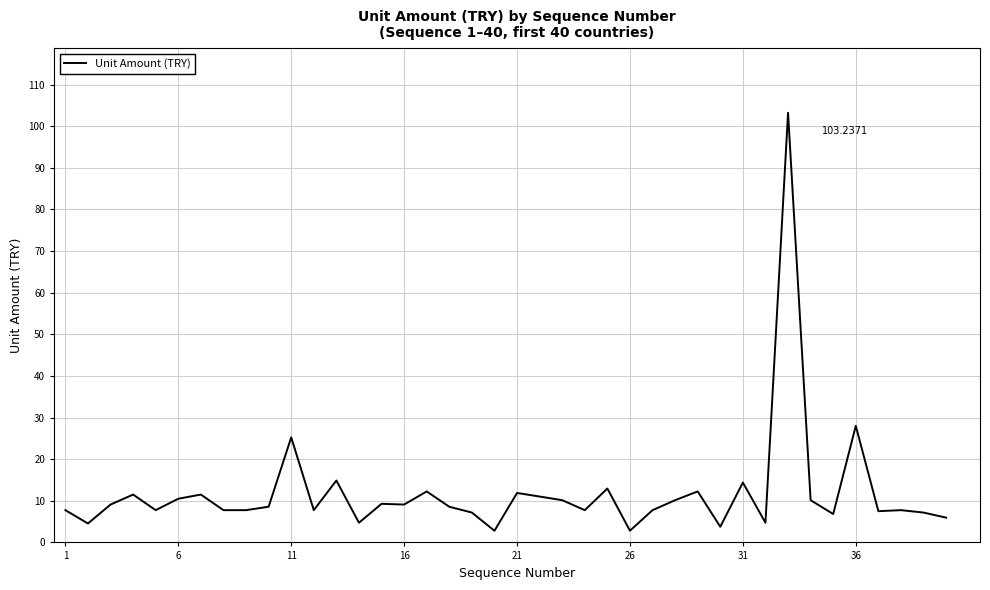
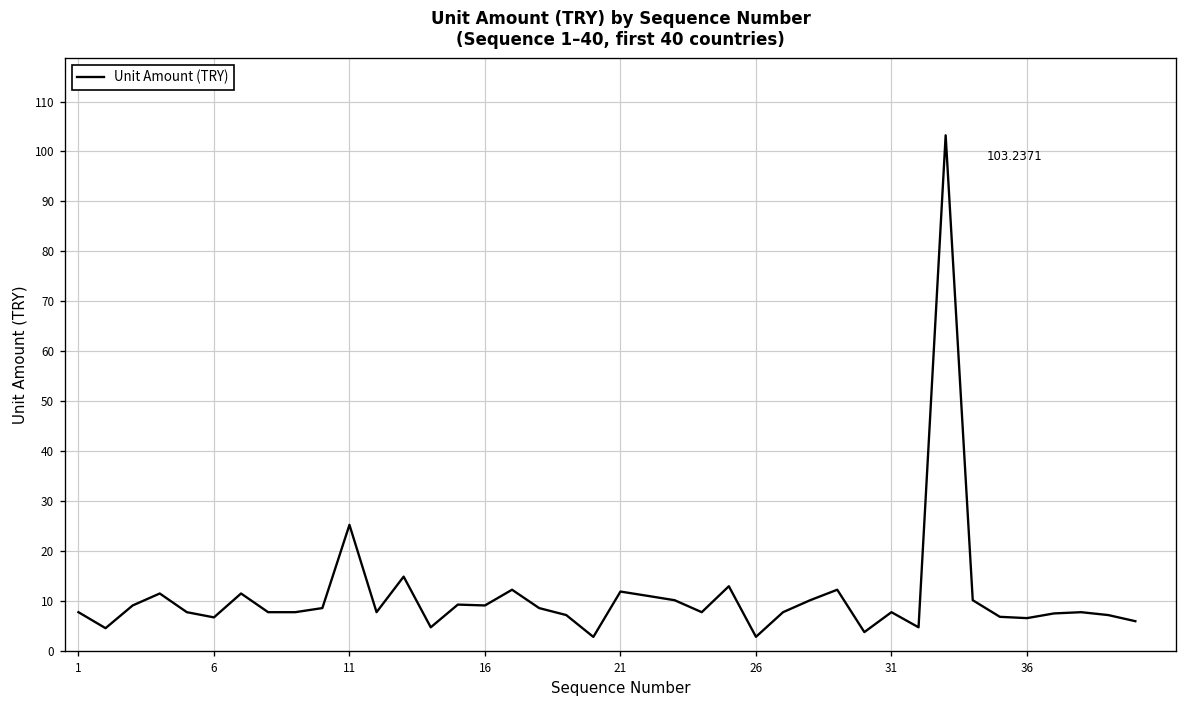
6: 10 -> 7
31: 14 -> 8
36: 28 -> 7
